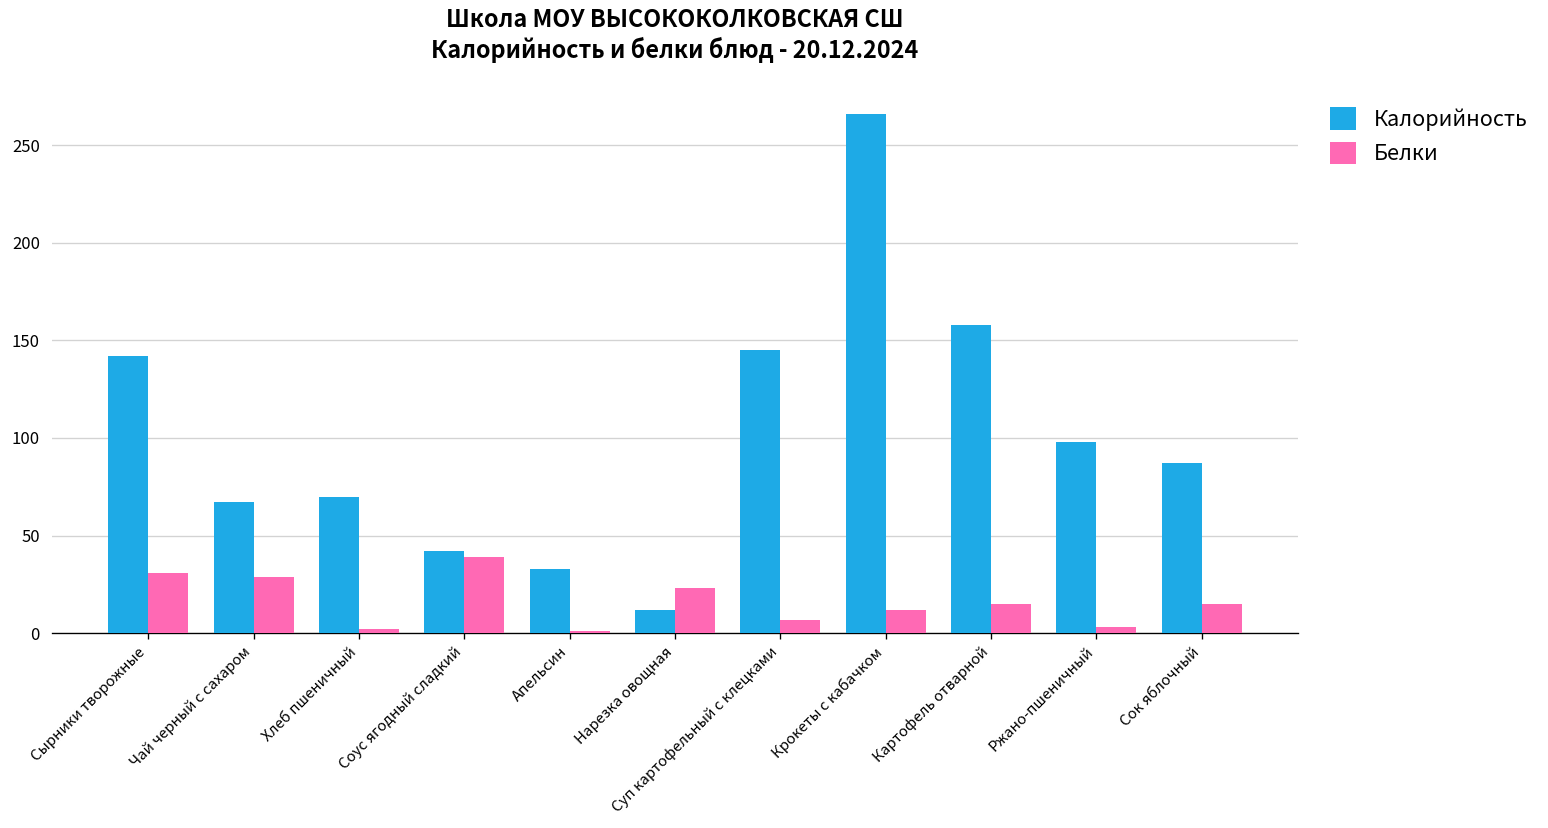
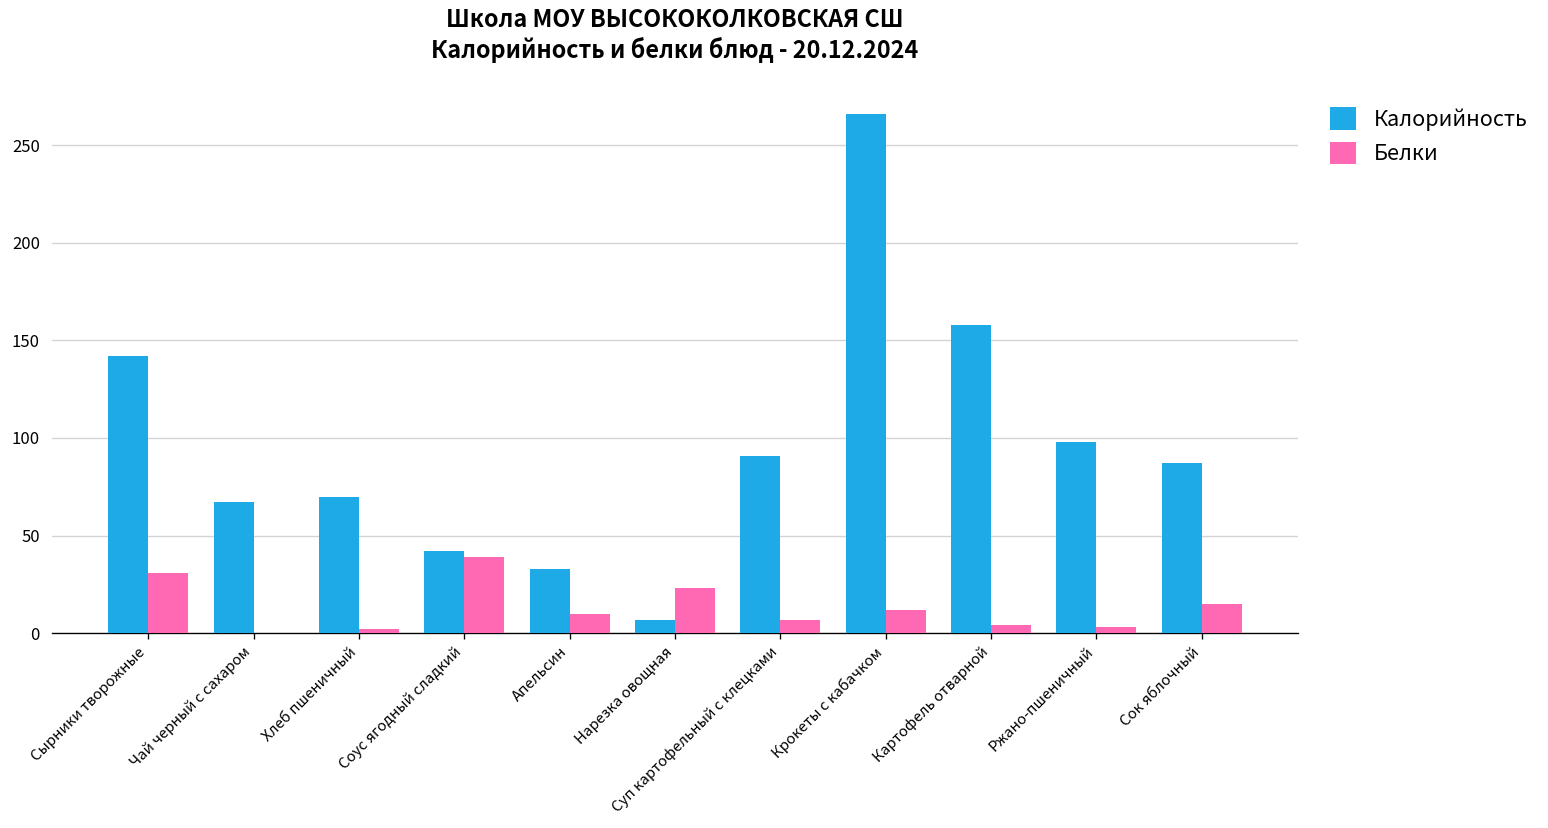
Белки, Чай черный с сахаром: 29 -> 0
Белки, Апельсин: 1 -> 10
Калорийность, Нарезка овощная: 12 -> 7
Калорийность, Суп картофельный с клецками: 145 -> 91
Белки, Картофель отварной: 15 -> 4
